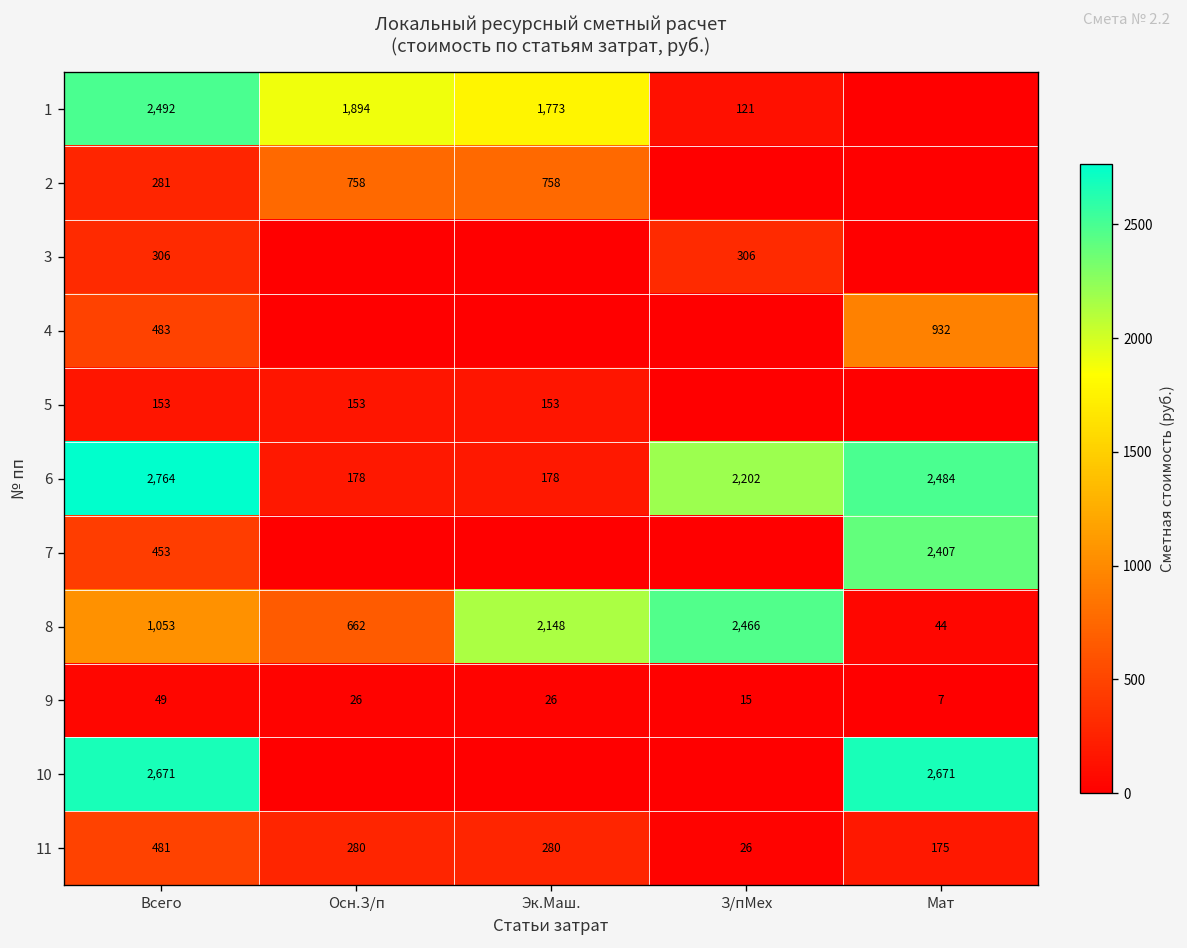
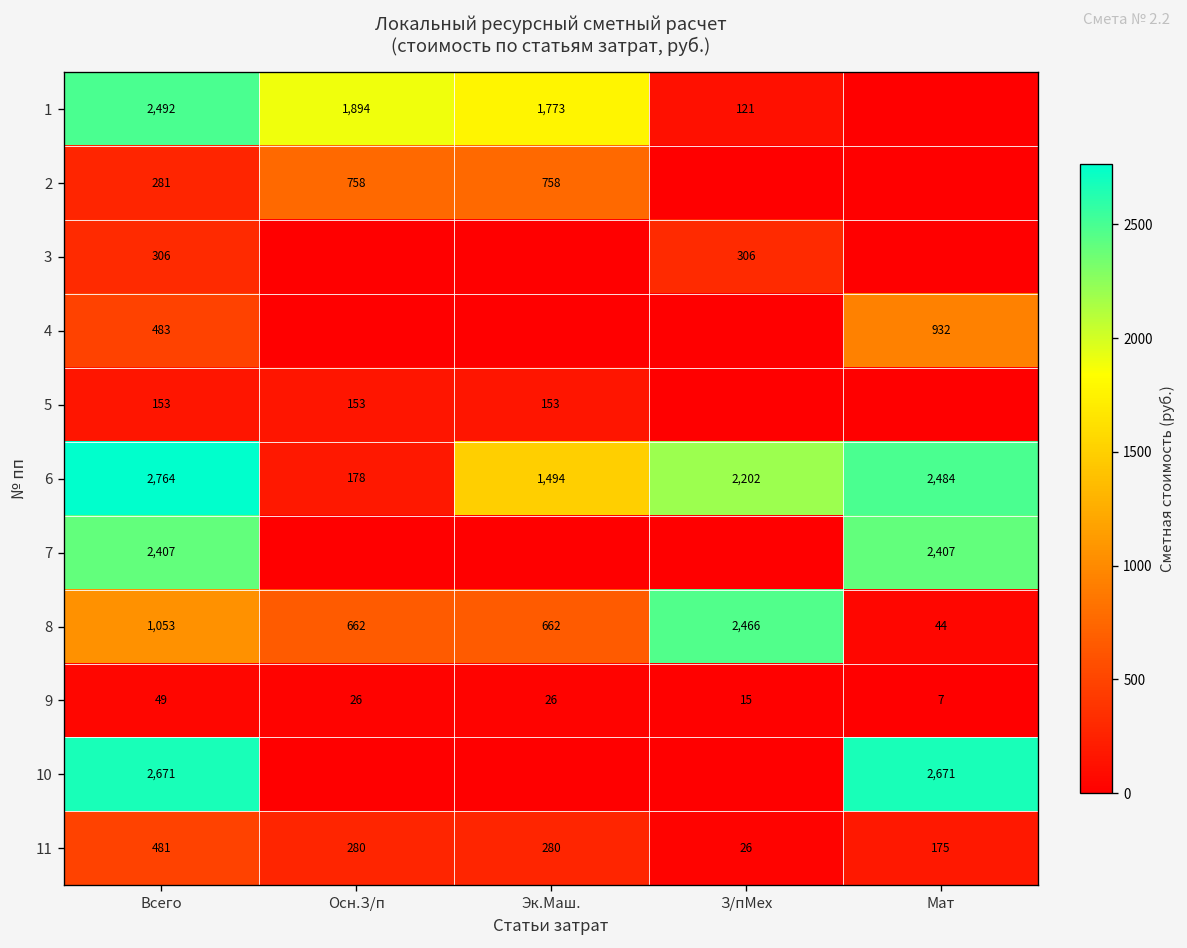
6, Эк.Маш.: 178 -> 1,494
7, Всего: 453 -> 2,407
8, Эк.Маш.: 2,148 -> 662
